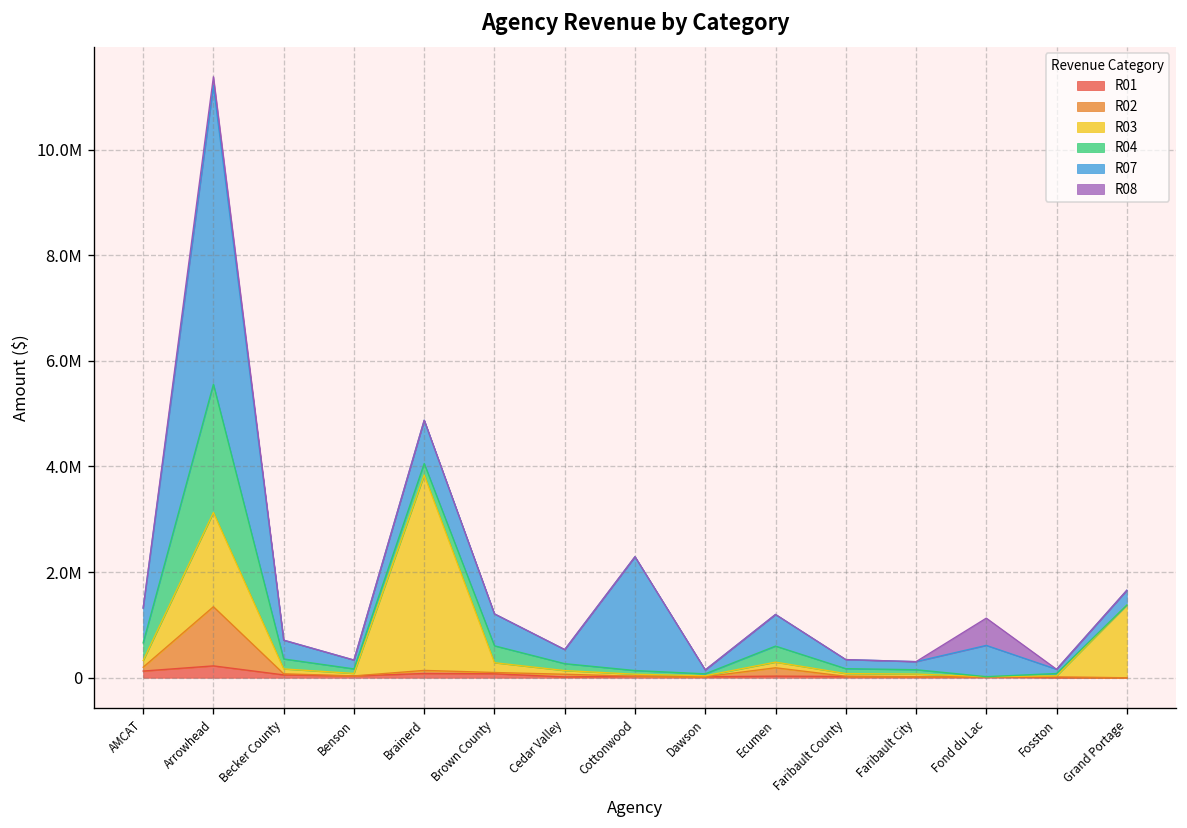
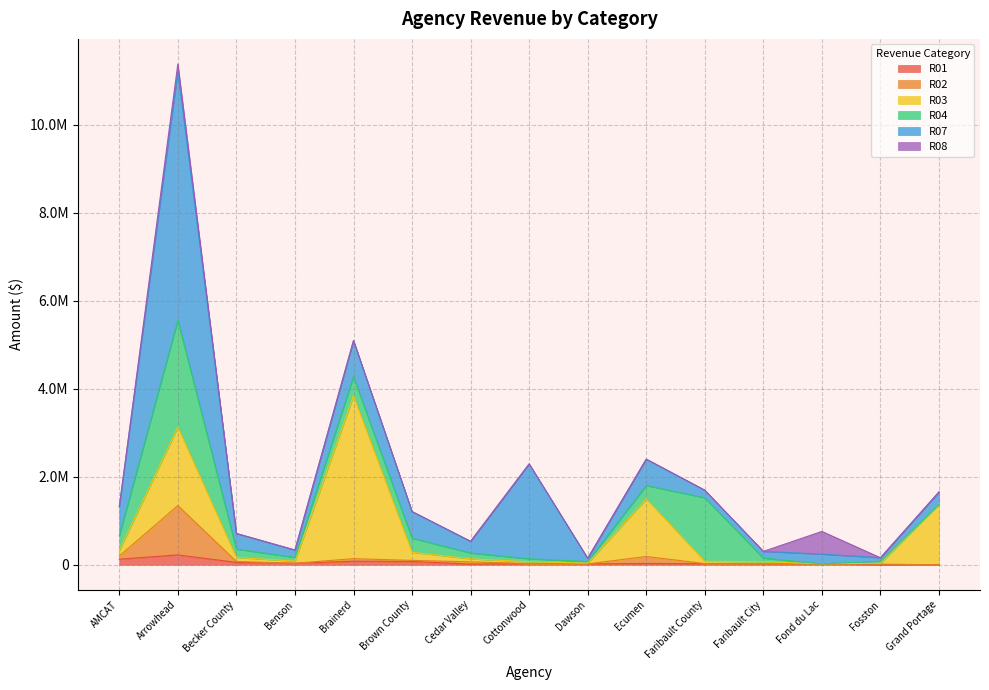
R04, Brainerd: 200000 -> 400000
R03, Ecumen: 100000 -> 1300000
R04, Faribault County: 100000 -> 1400000
R07, Fond du Lac: 600000 -> 200000
